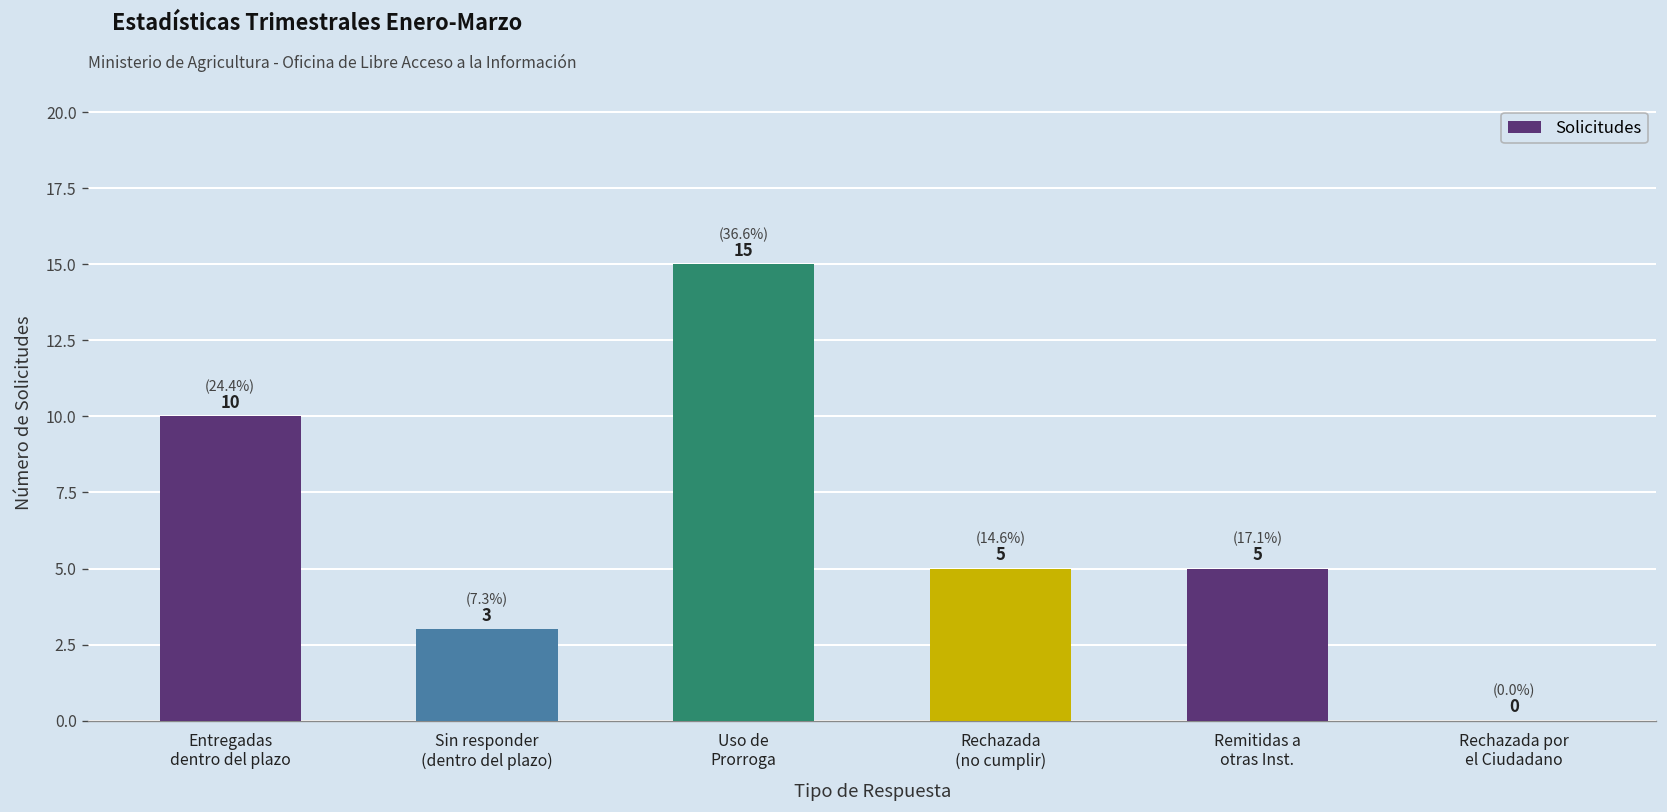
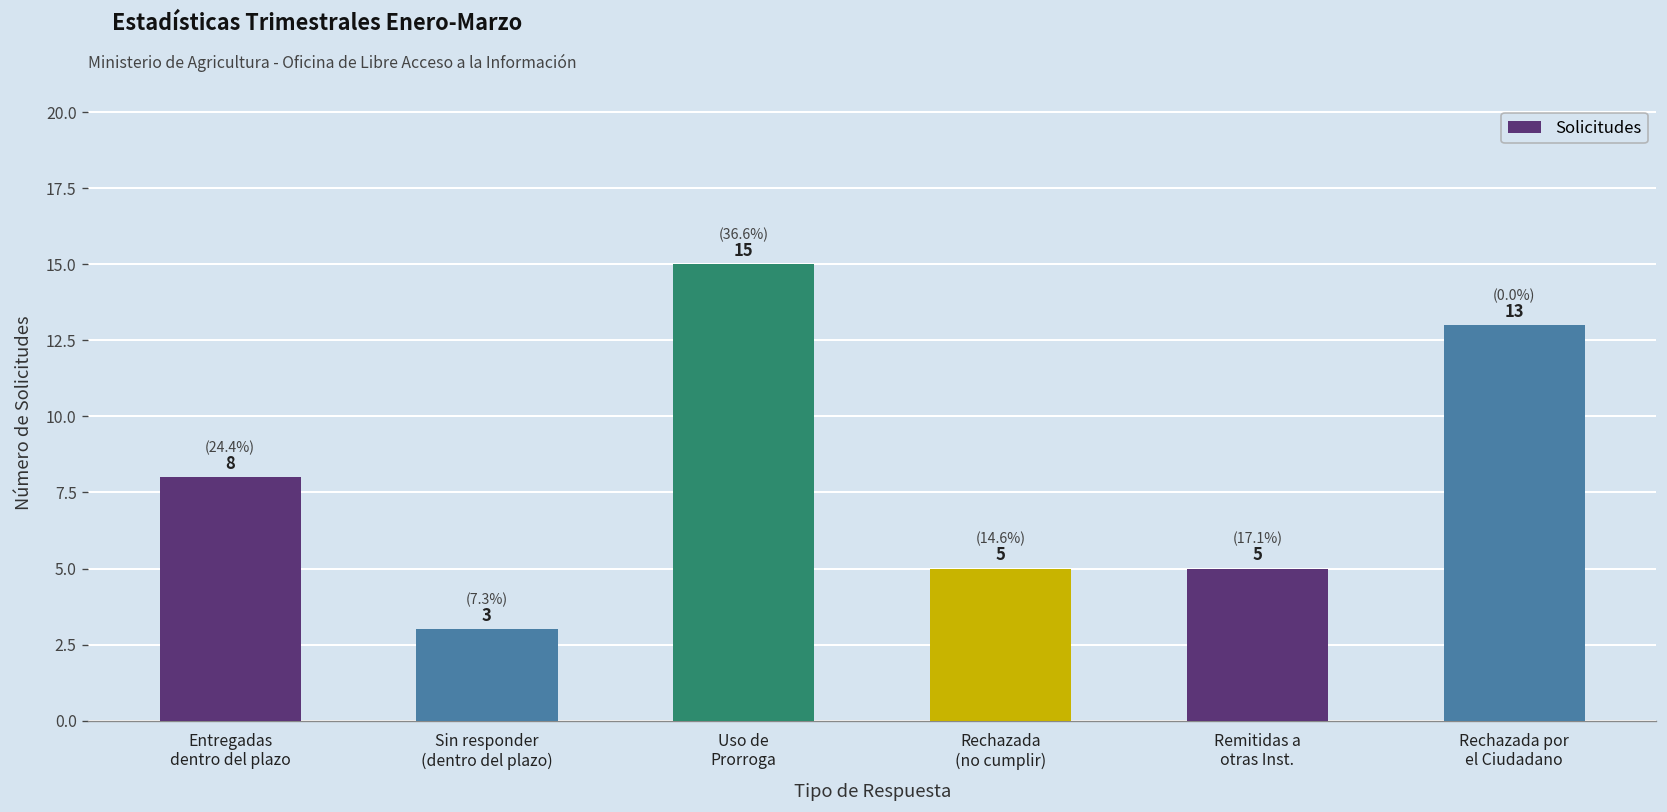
Entregadas dentro del plazo: 10 -> 8
Rechazada por el Ciudadano: 0 -> 13
